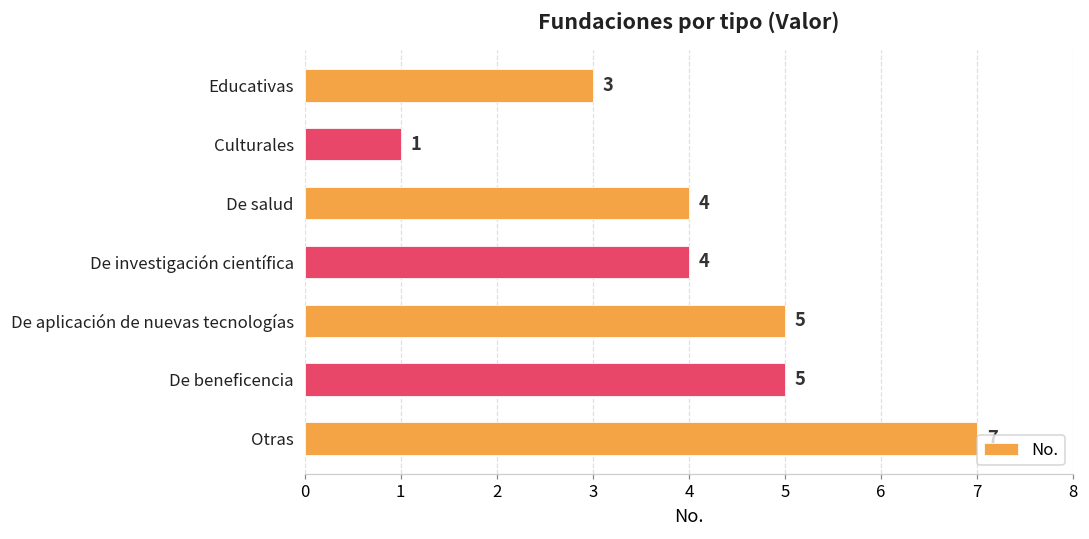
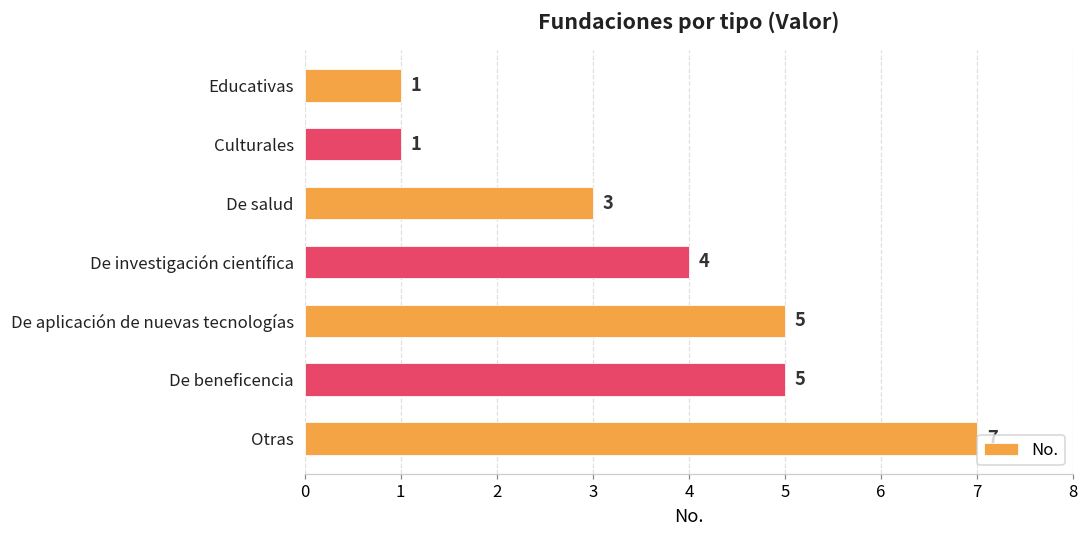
Educativas: 3 -> 1
De salud: 4 -> 3
